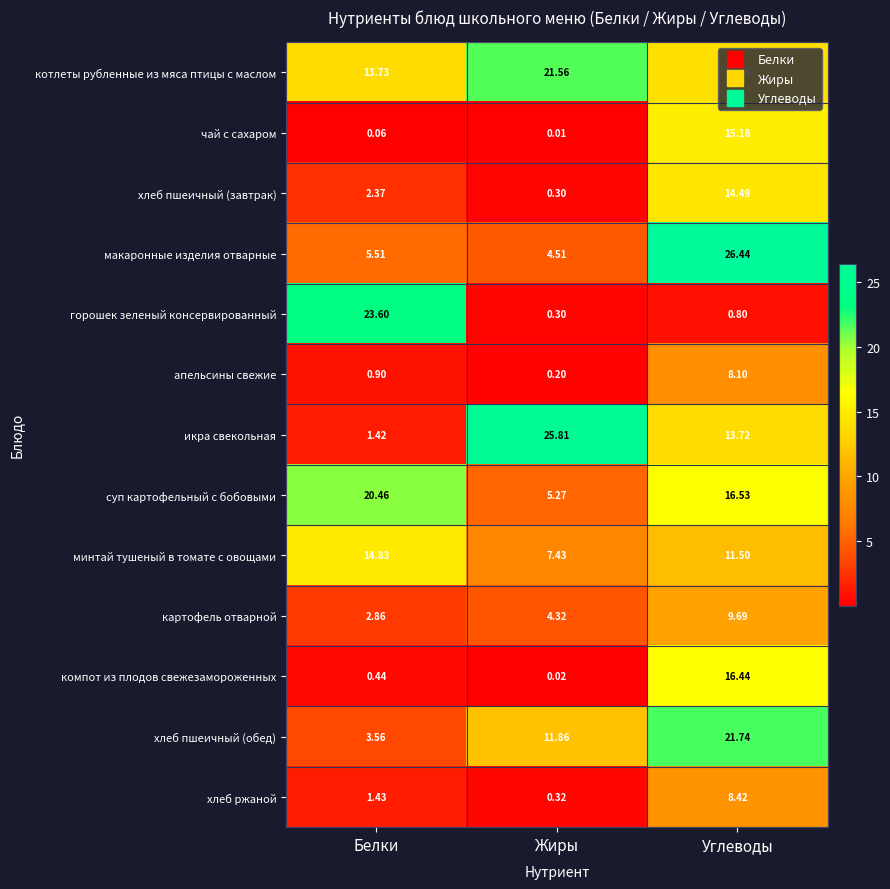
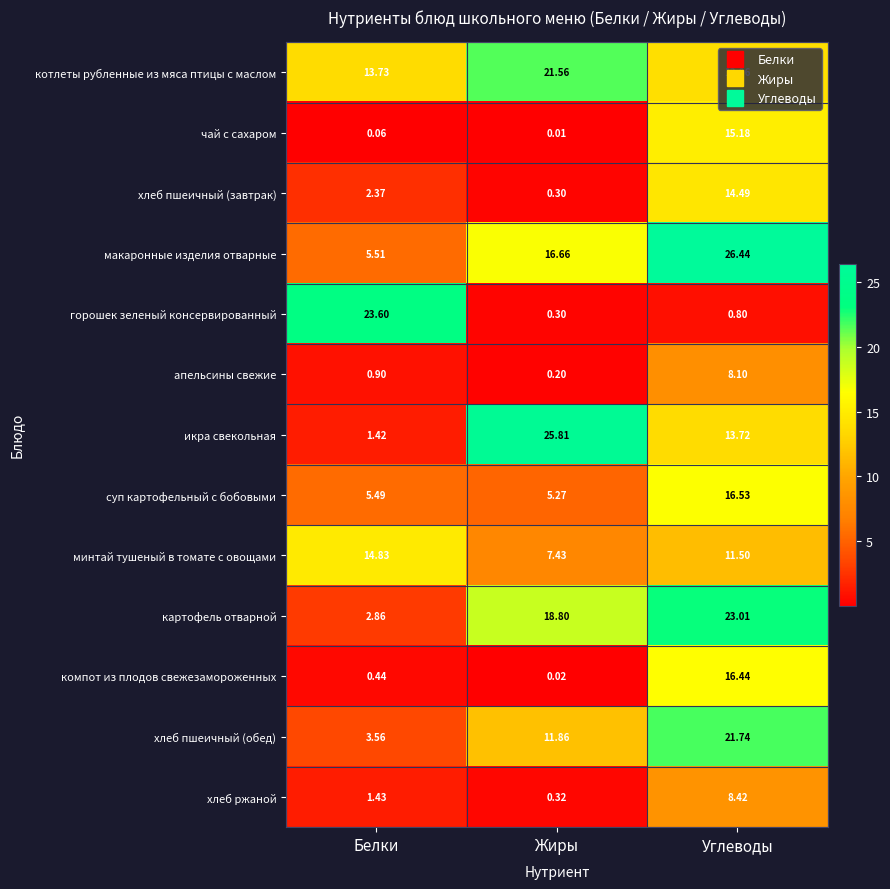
макаронные изделия отварные, Жиры: 4.51 -> 16.66
суп картофельный с бобовыми, Белки: 20.46 -> 5.49
картофель отварной, Жиры: 4.32 -> 18.80
картофель отварной, Углеводы: 9.69 -> 23.01
